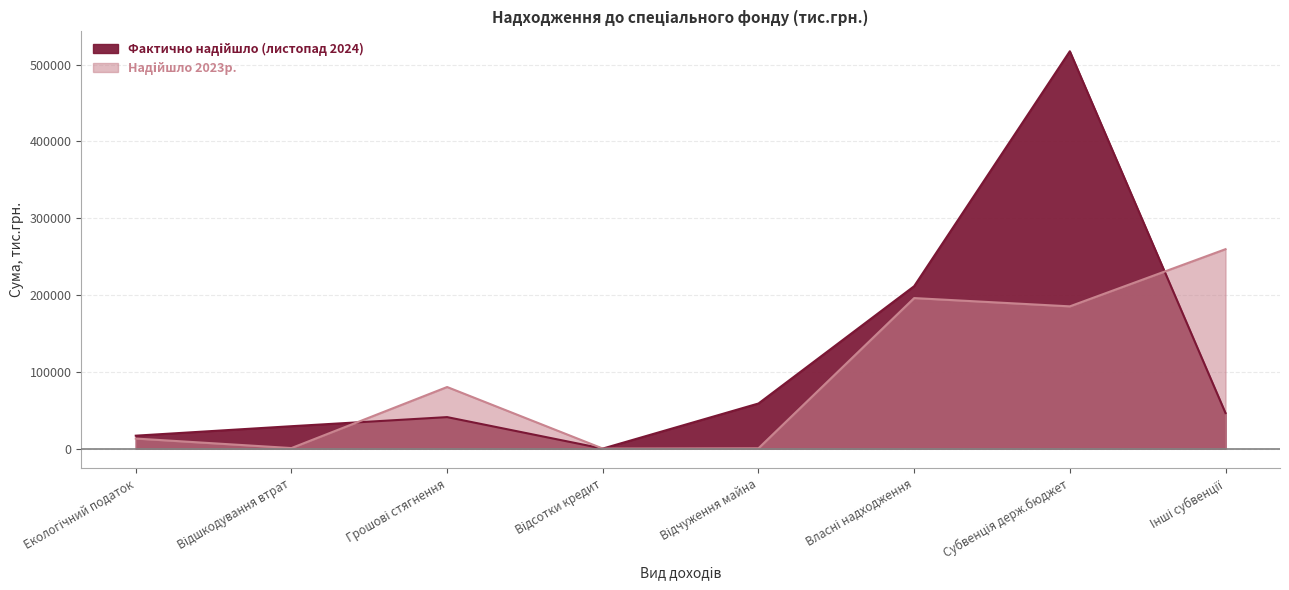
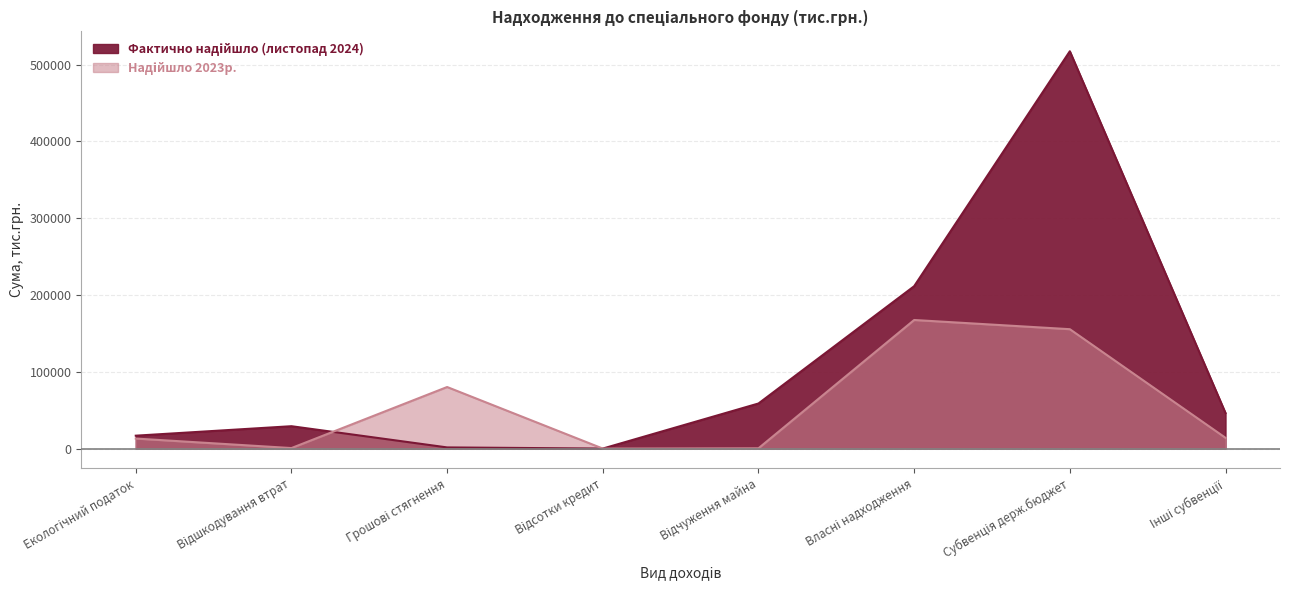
Фактично надійшло (листопад 2024), Грошові стягнення: 40000 -> 0
Надійшло 2023р., Власні надходження: 200000 -> 170000
Надійшло 2023р., Субвенція держ.бюджет: 190000 -> 160000
Надійшло 2023р., Інші субвенції: 260000 -> 10000
